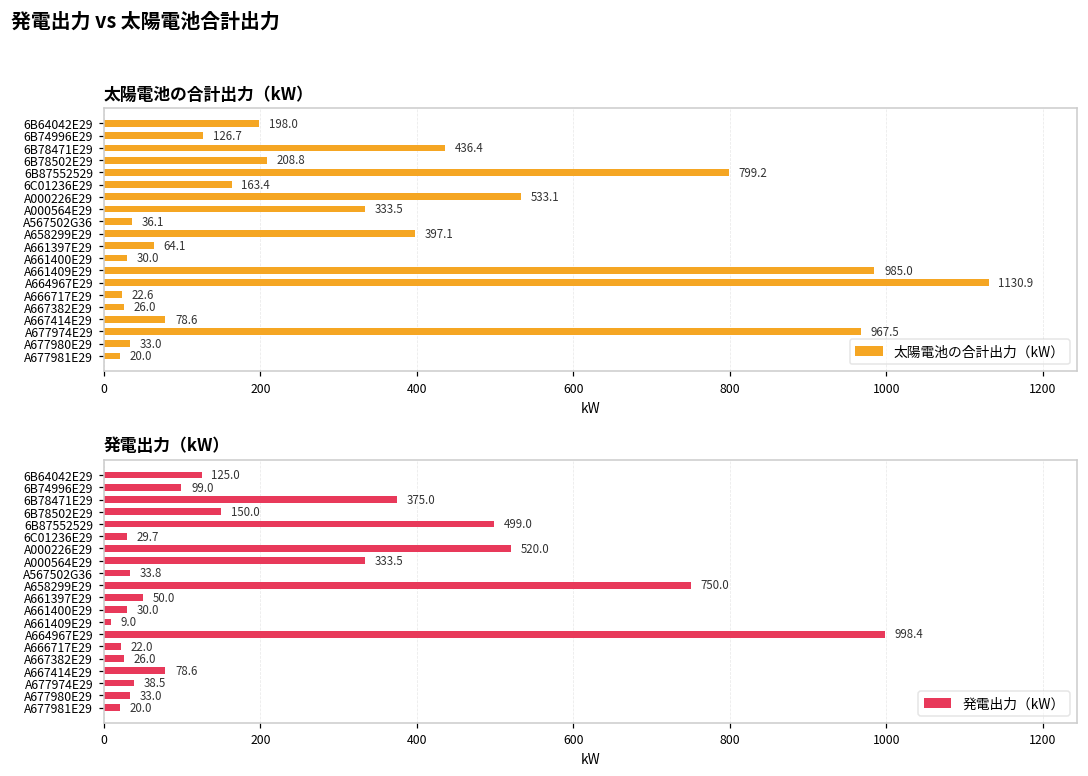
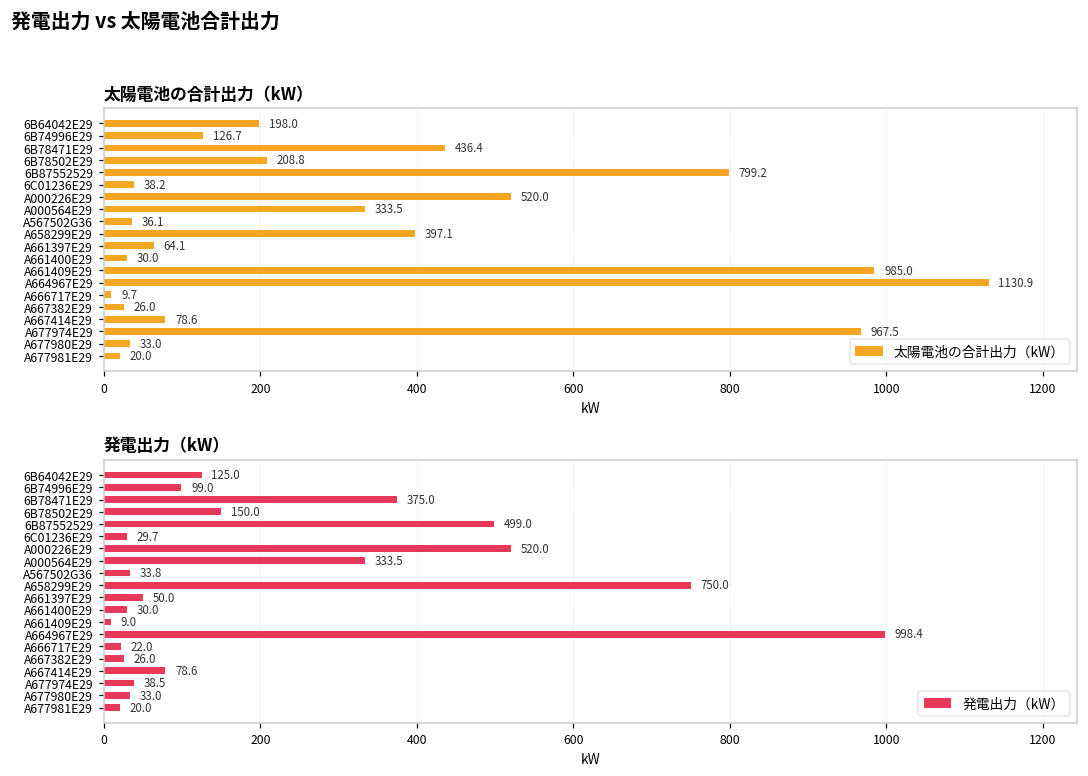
太陽電池の合計出力（kW）, 6C01236E29: 163.4 -> 38.2
太陽電池の合計出力（kW）, A000226E29: 533.1 -> 520.0
太陽電池の合計出力（kW）, A666717E29: 22.6 -> 9.7
